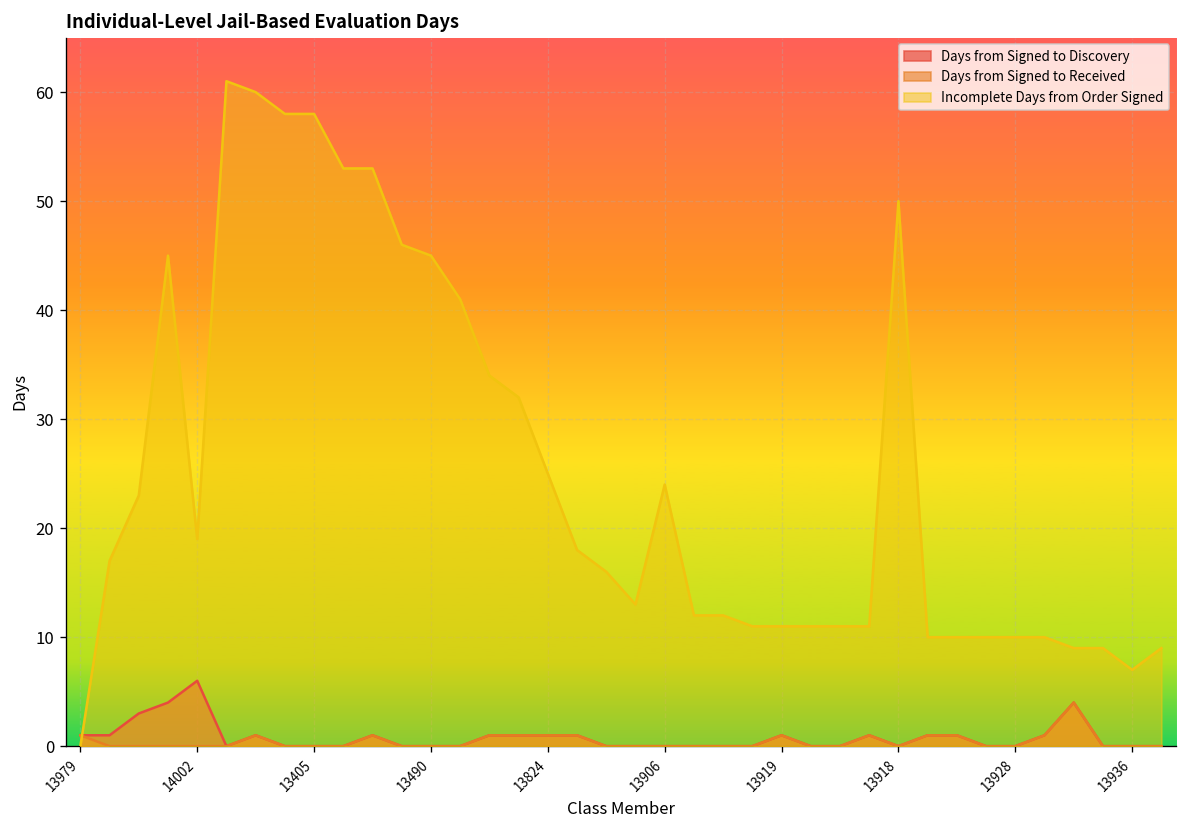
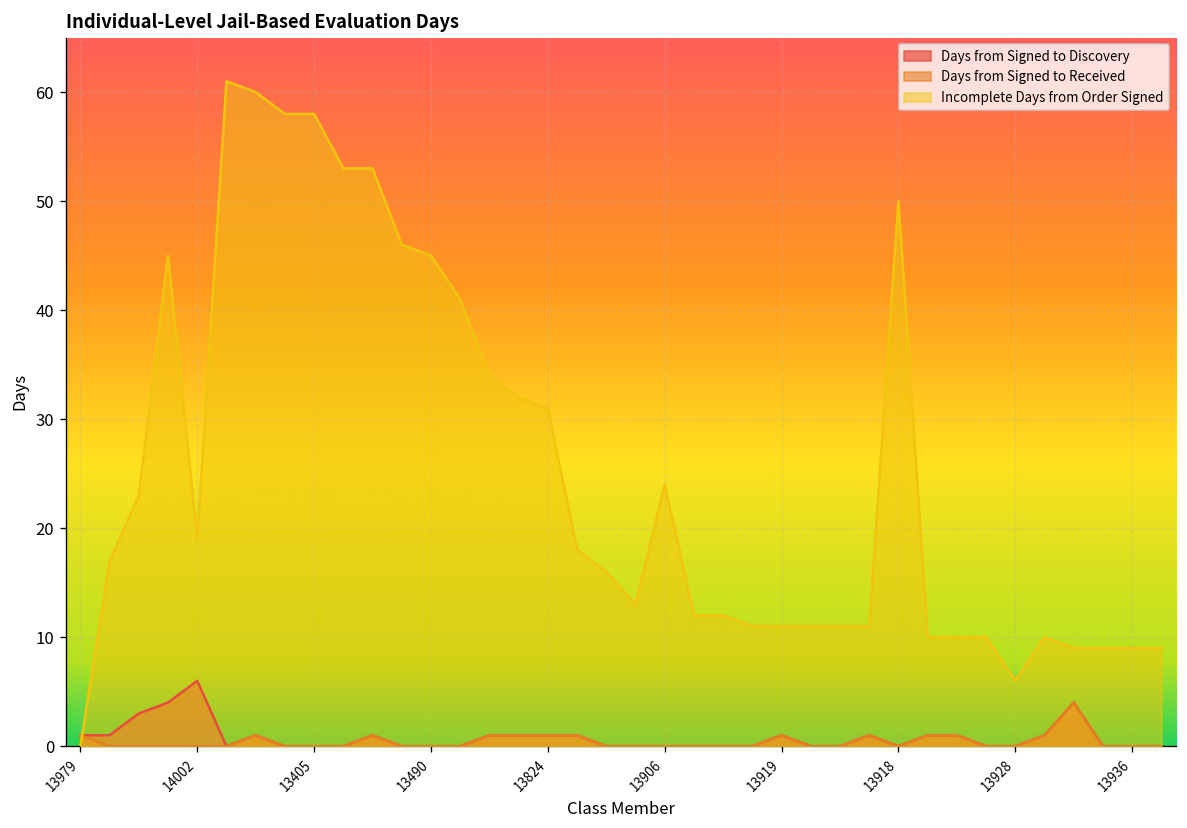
Incomplete Days from Order Signed, 13824: 25 -> 31
Incomplete Days from Order Signed, 13928: 10 -> 6
Incomplete Days from Order Signed, 13936: 7 -> 9
